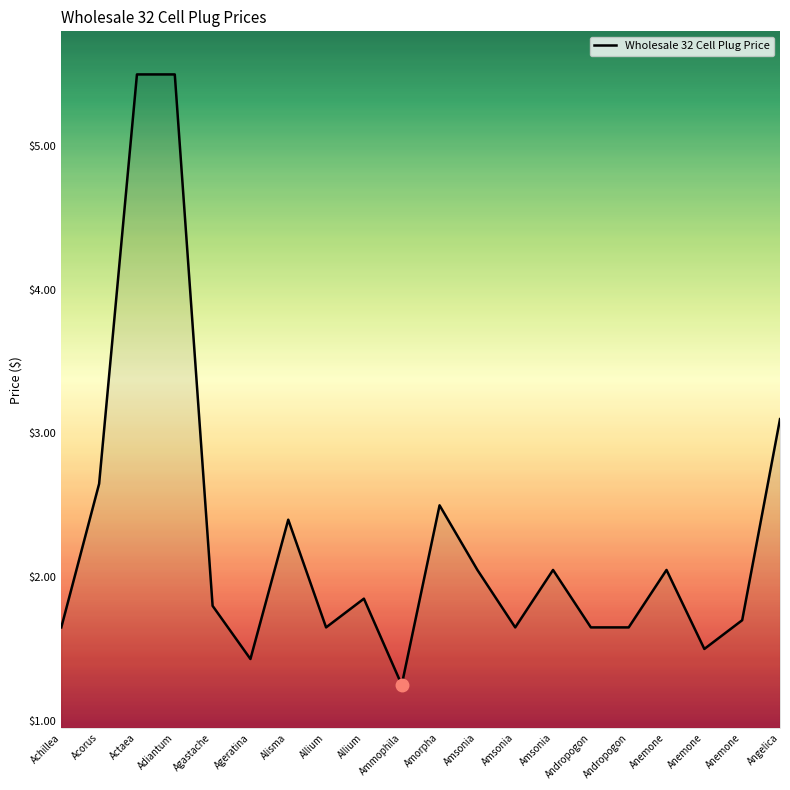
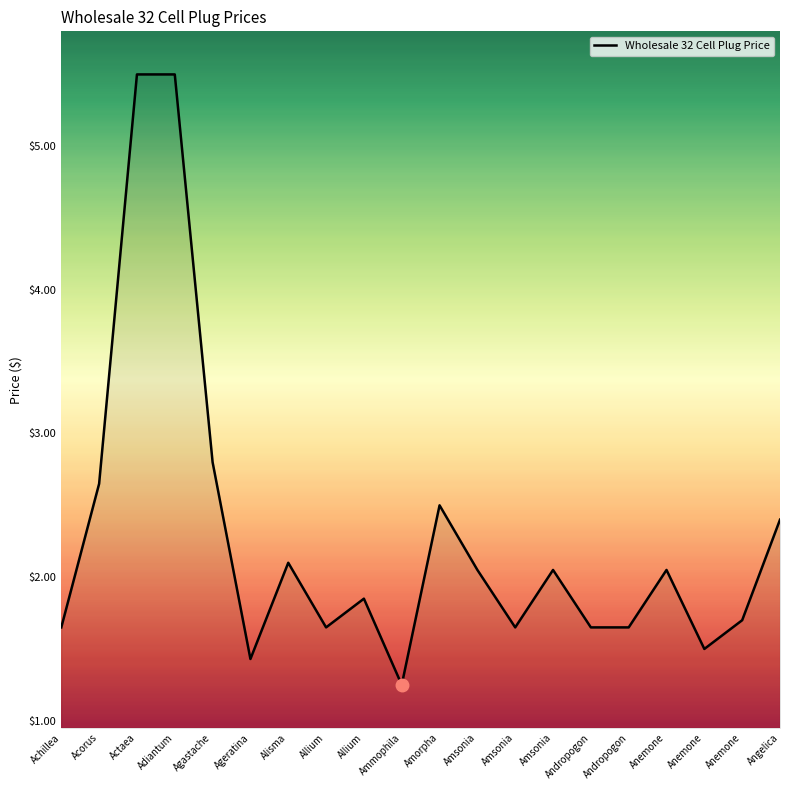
Wholesale 32 Cell Plug Price, Agastache: $1.8 -> $2.8
Wholesale 32 Cell Plug Price, Alisma: $2.4 -> $2.1
Wholesale 32 Cell Plug Price, Angelica: $3.1 -> $2.4
